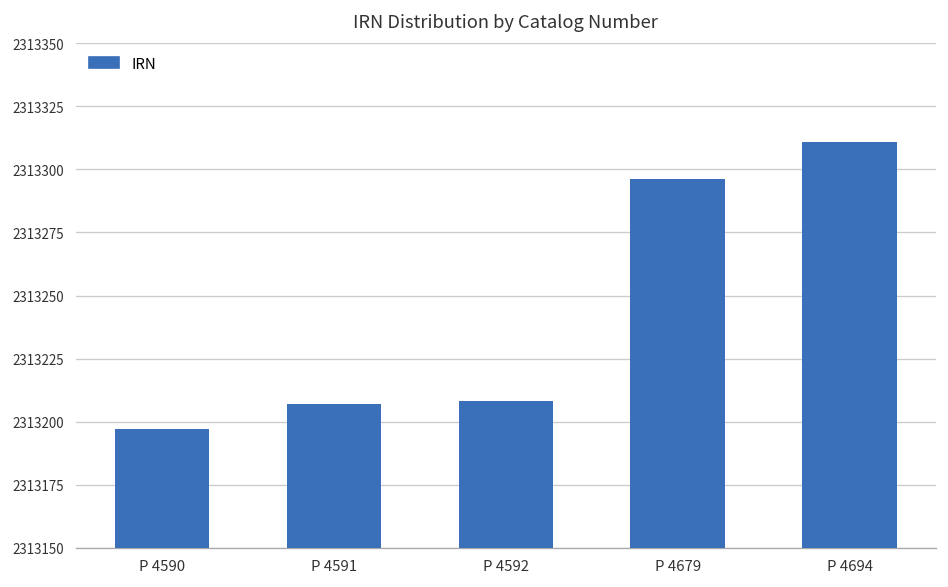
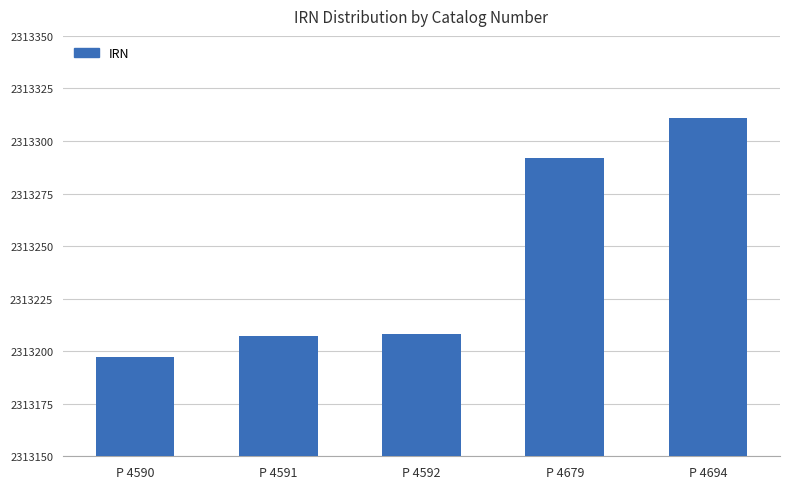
P 4679: 2313296 -> 2313292
